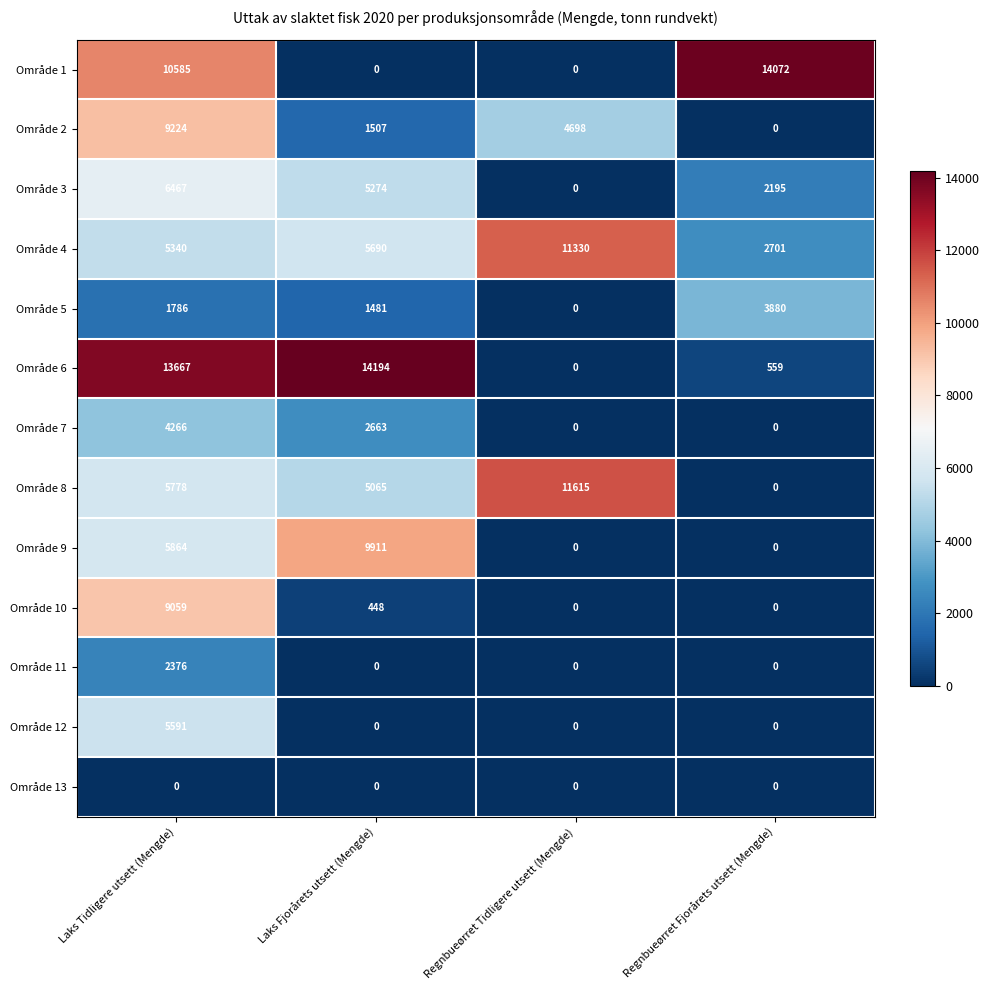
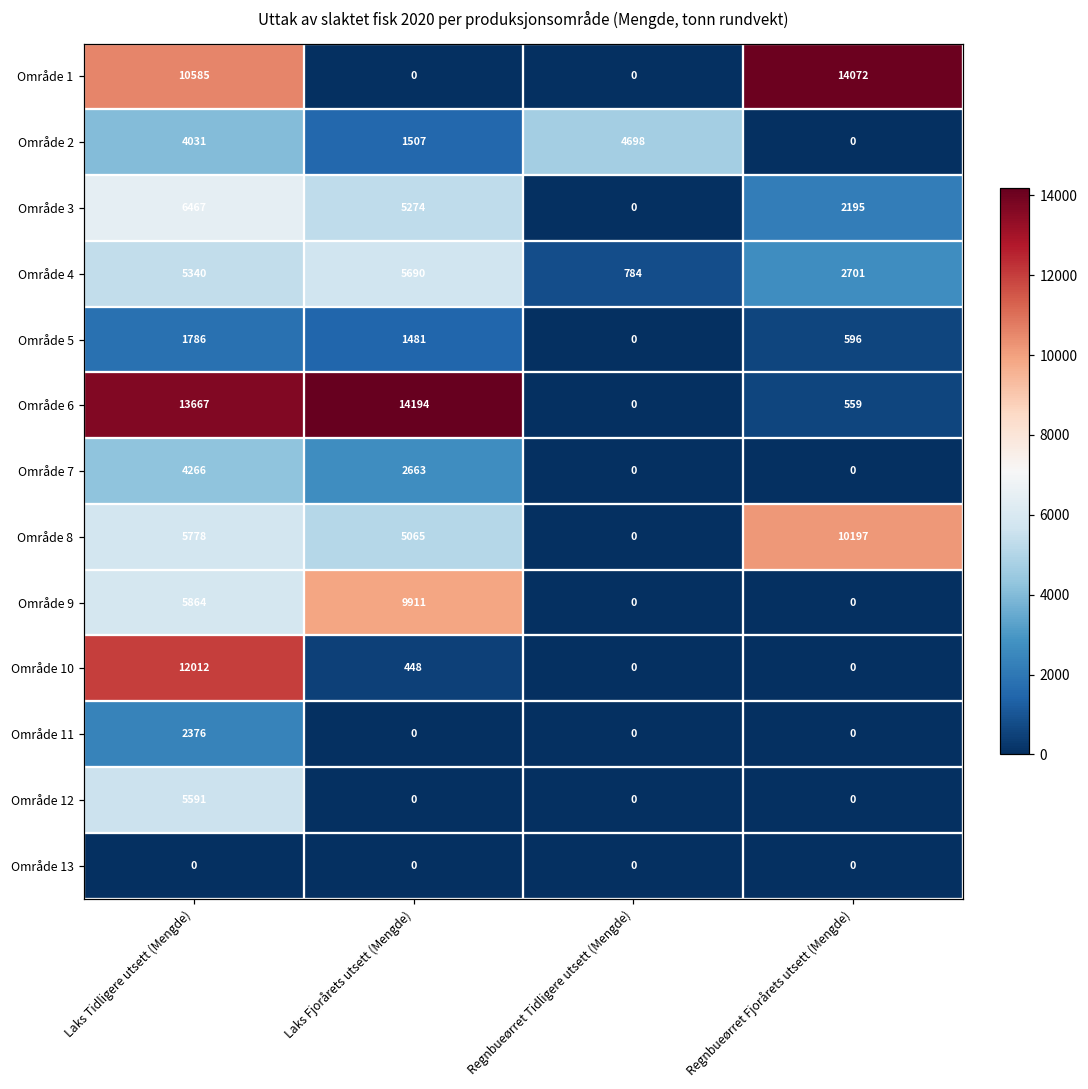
Område 2, Laks Tidligere utsett (Mengde): 9224 -> 4031
Område 4, Regnbueørret Tidligere utsett (Mengde): 11330 -> 784
Område 5, Regnbueørret Fjorårets utsett (Mengde): 3880 -> 596
Område 8, Regnbueørret Tidligere utsett (Mengde): 11615 -> 0
Område 8, Regnbueørret Fjorårets utsett (Mengde): 0 -> 10197
Område 10, Laks Tidligere utsett (Mengde): 9059 -> 12012
